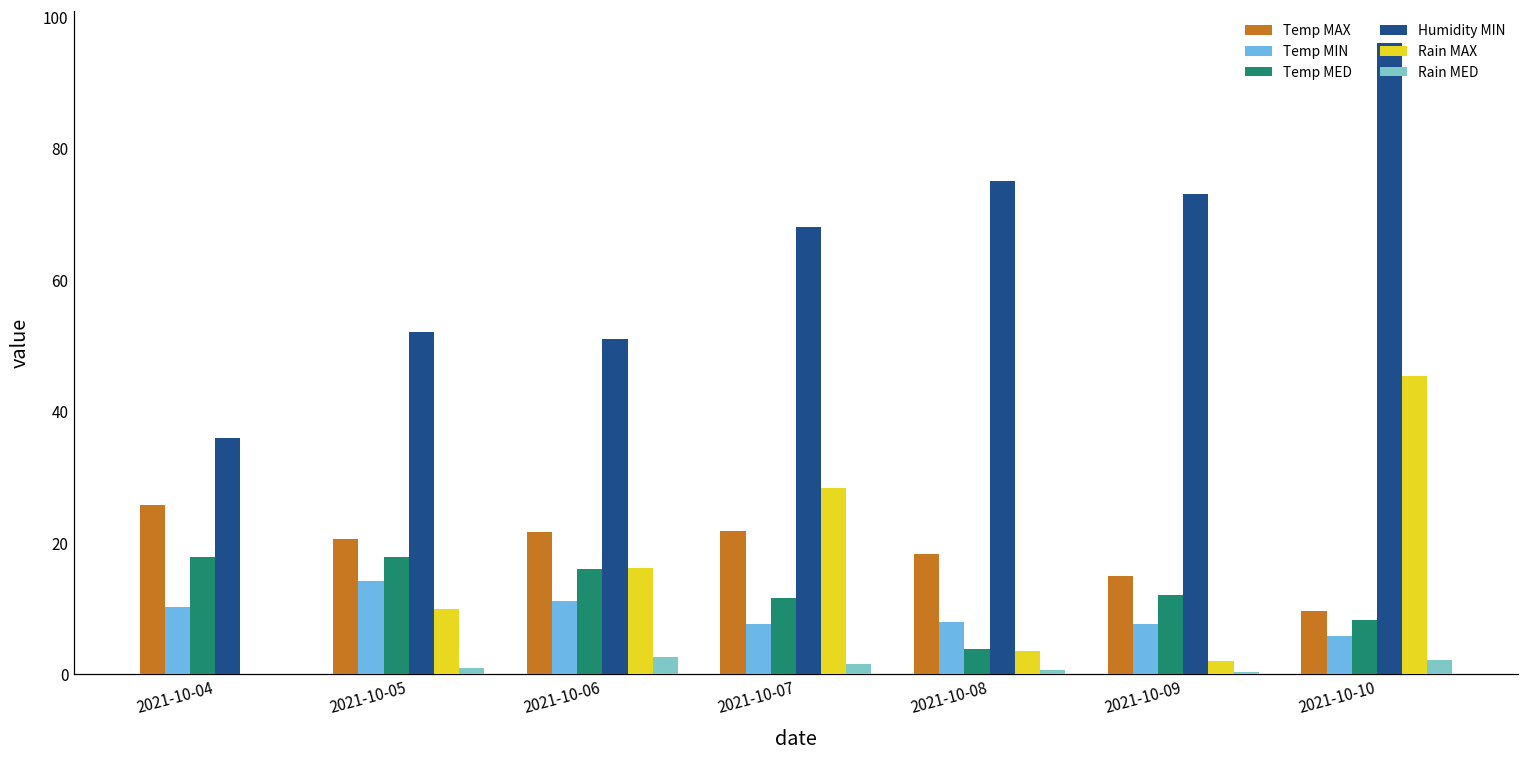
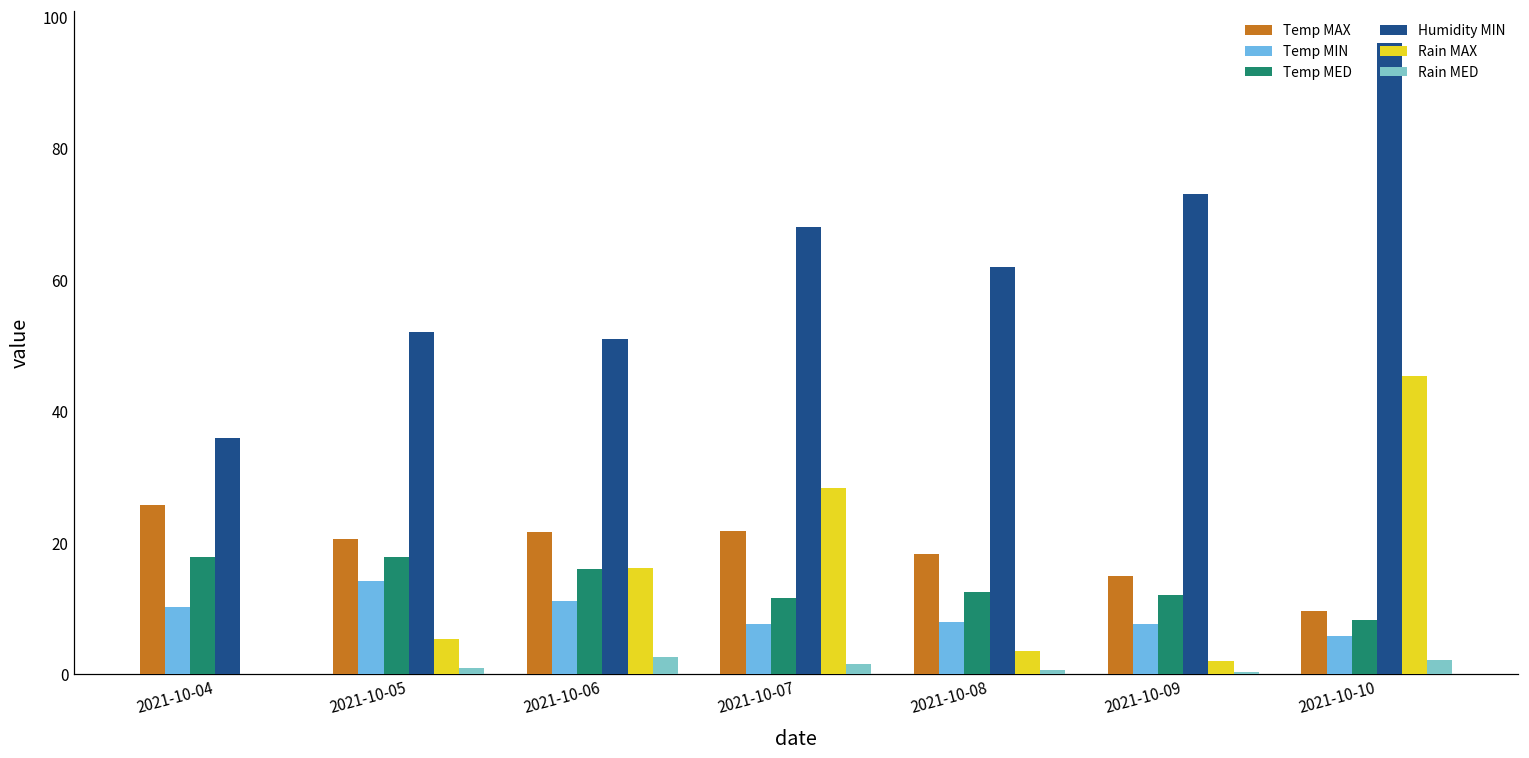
Rain MAX, 2021-10-05: 10 -> 5
Temp MED, 2021-10-08: 4 -> 13
Humidity MIN, 2021-10-08: 75 -> 62
